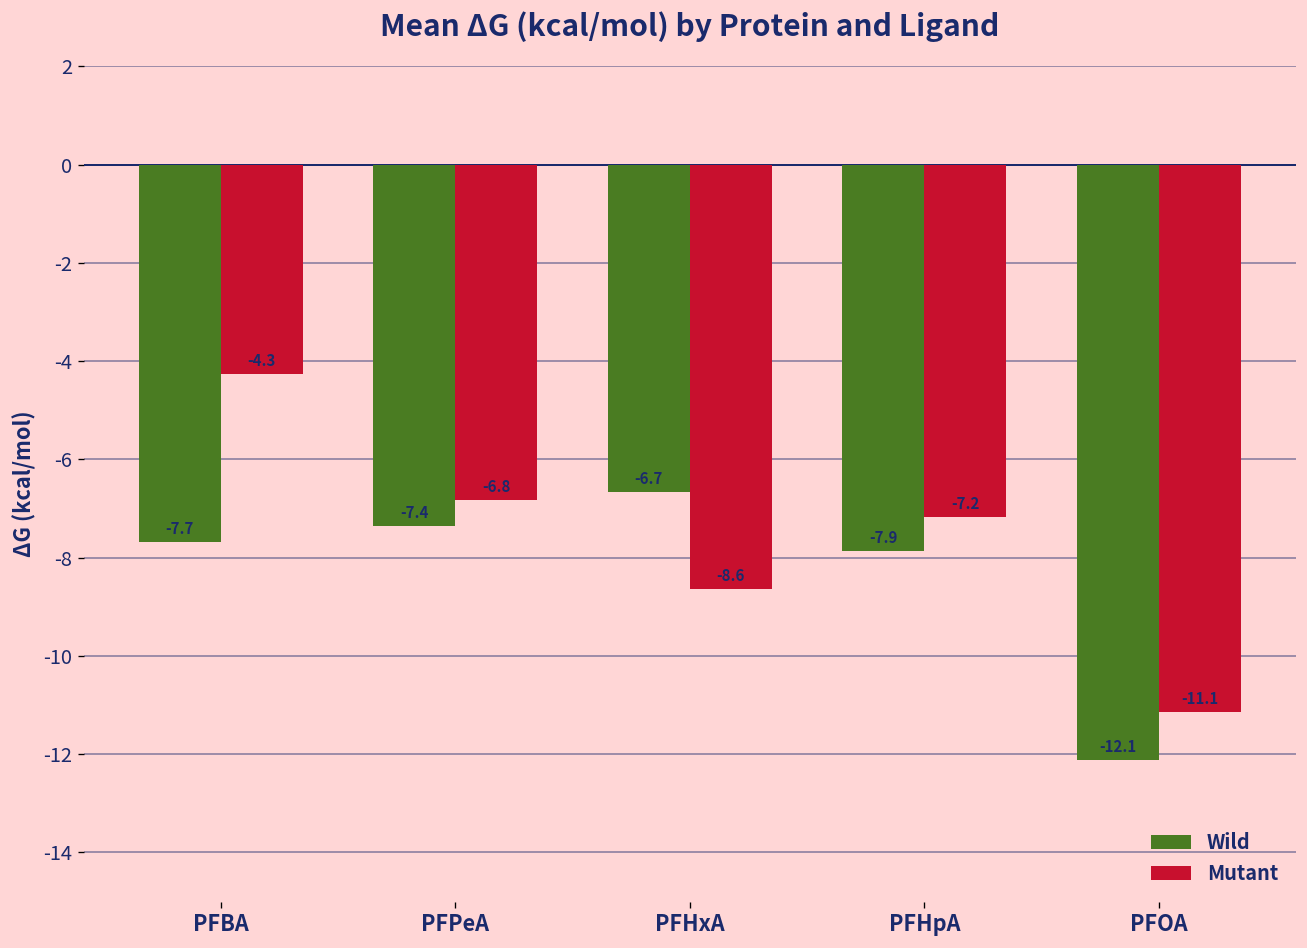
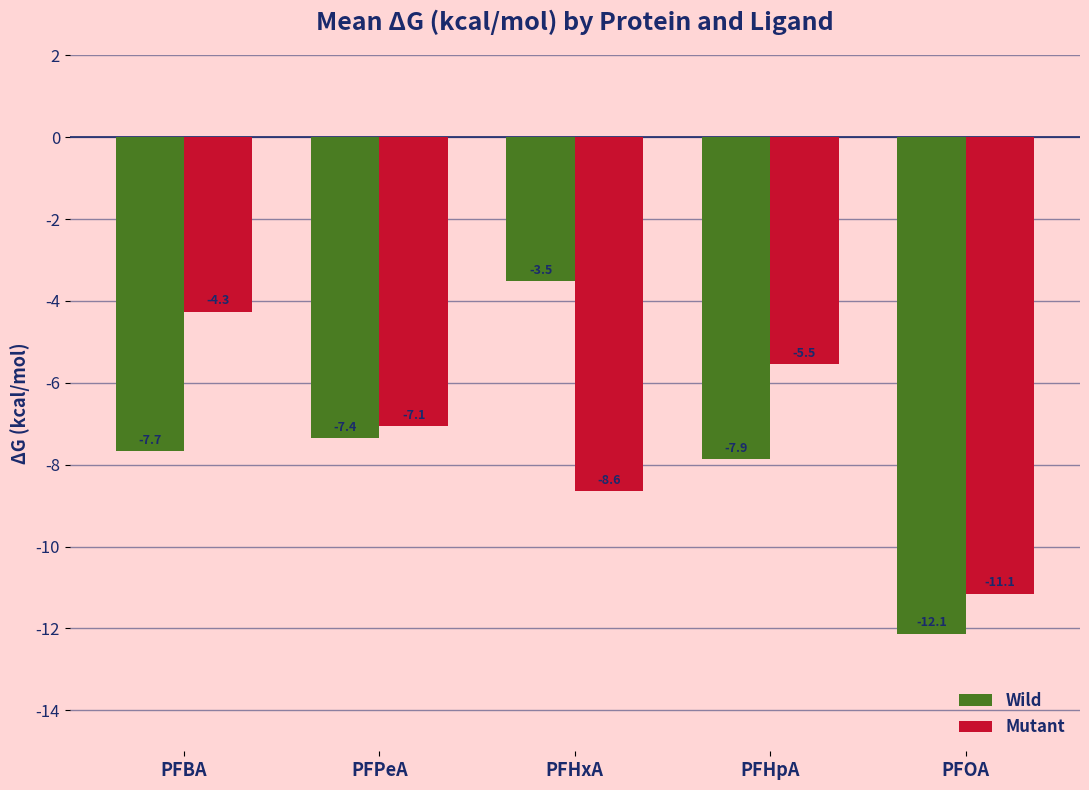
Mutant, PFPeA: -6.8 -> -7.1
Wild, PFHxA: -6.7 -> -3.5
Mutant, PFHpA: -7.2 -> -5.5
